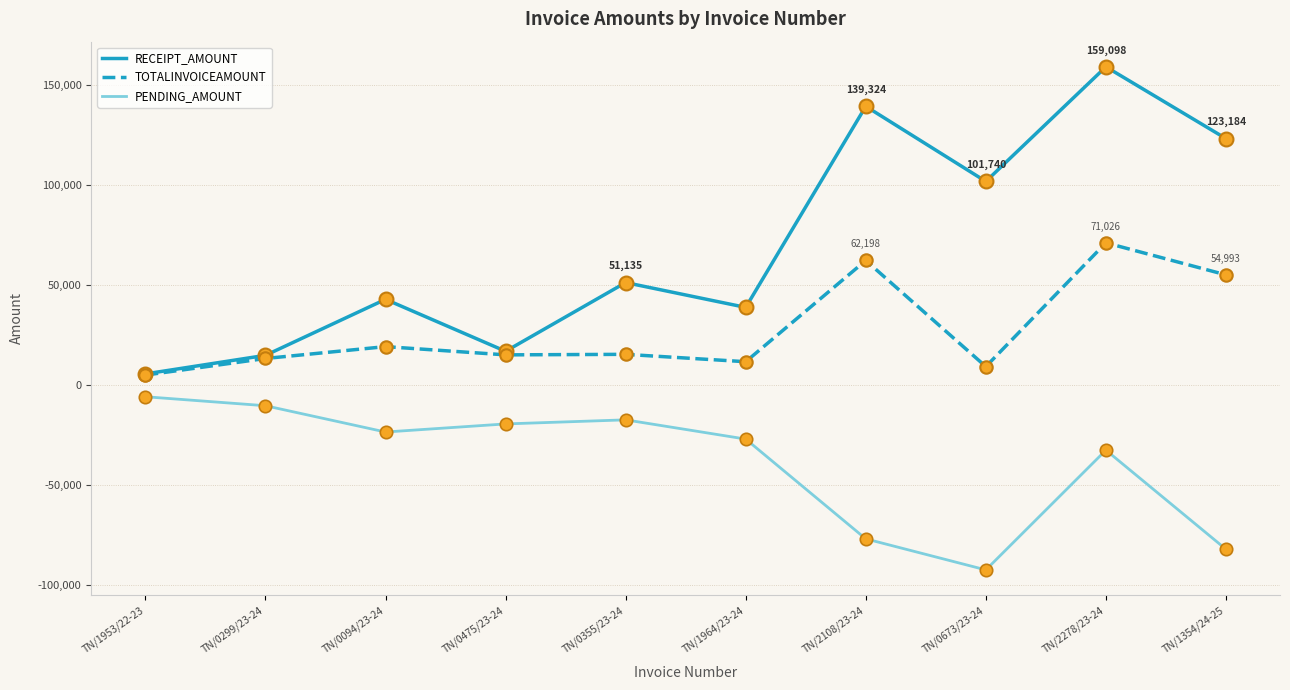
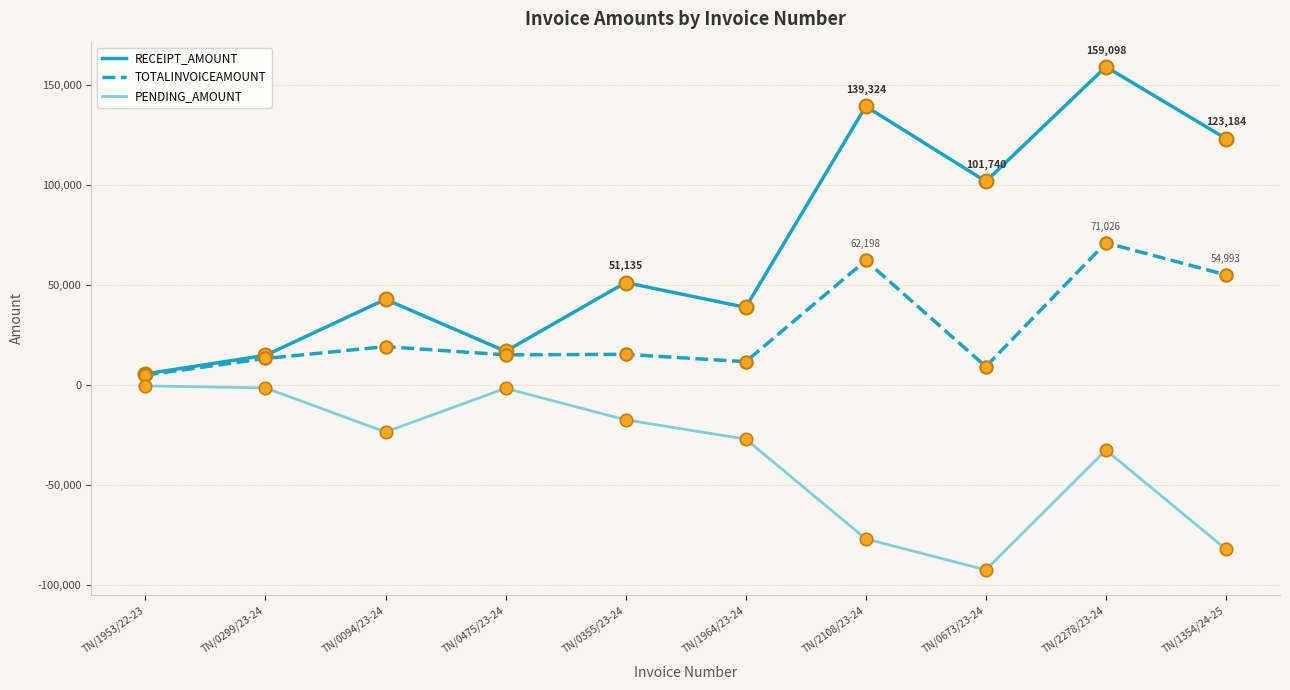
PENDING_AMOUNT, TN/1953/22-23: -6,000 -> -1,000
PENDING_AMOUNT, TN/0299/23-24: -11,000 -> -2,000
PENDING_AMOUNT, TN/0475/23-24: -20,000 -> -2,000
